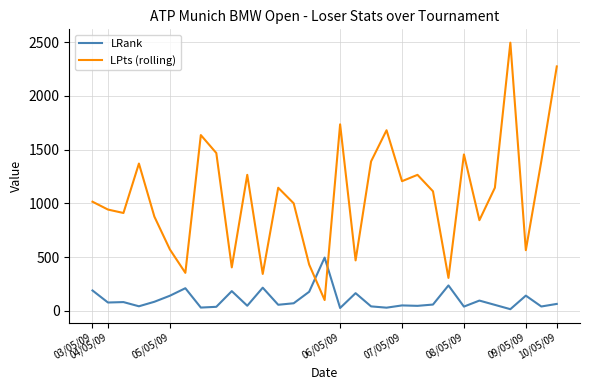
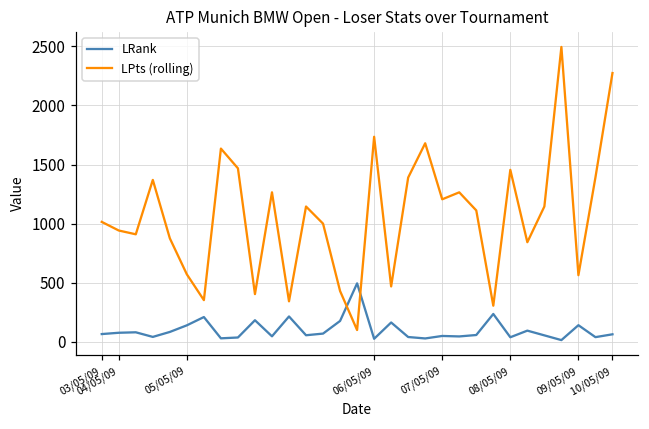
LRank, 03/05/09: 190 -> 70
